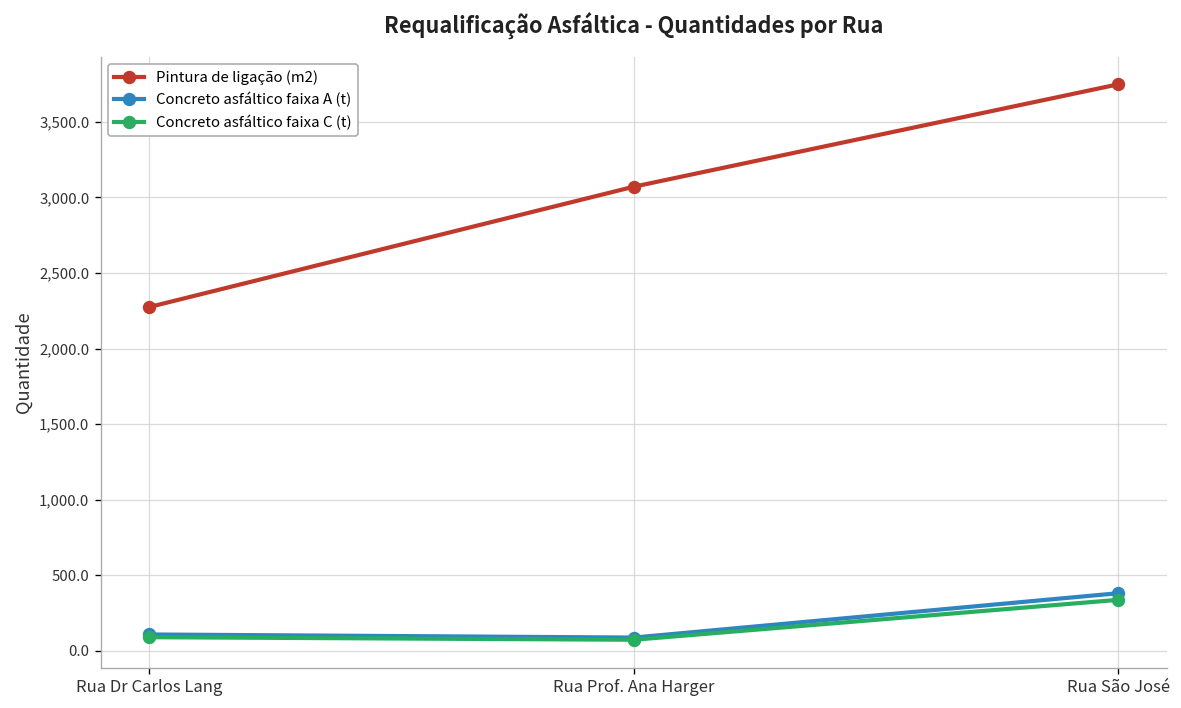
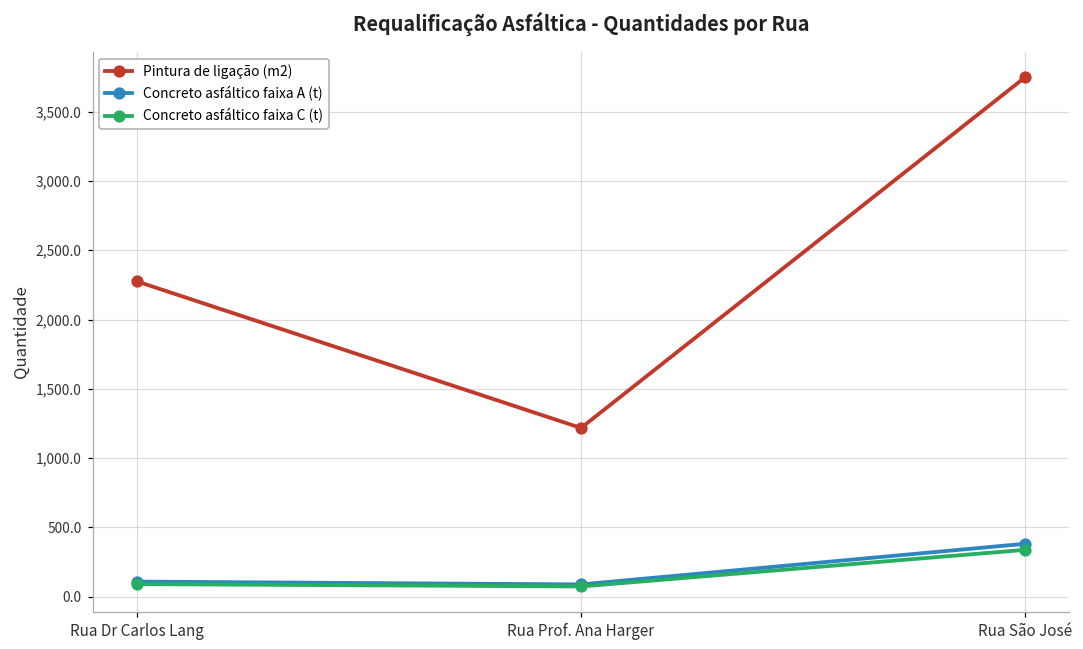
Pintura de ligação (m2), Rua Prof. Ana Harger: 3,070 -> 1,220
